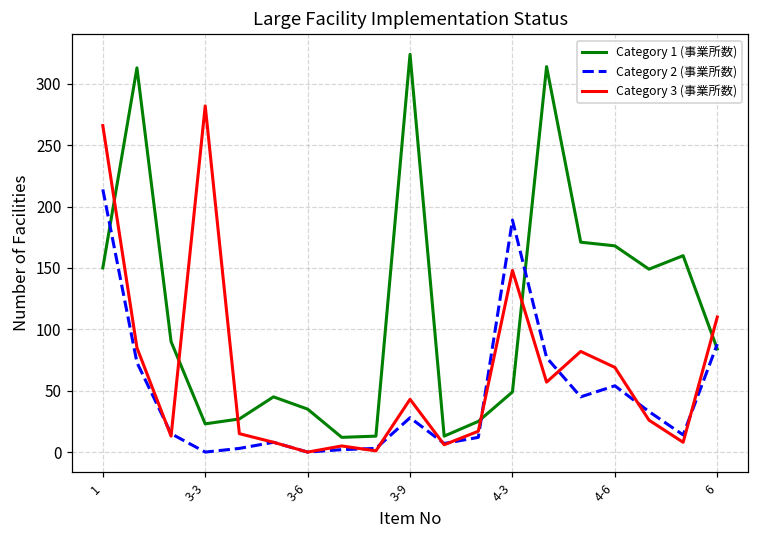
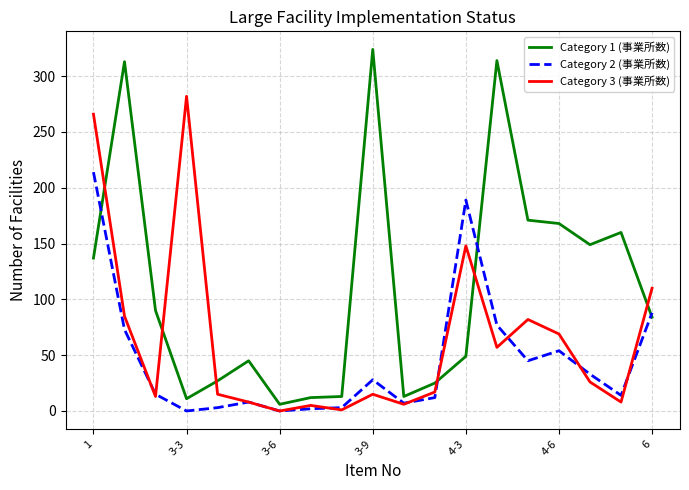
Category 1 (事業所数), 1: 150 -> 137
Category 1 (事業所数), 3-3: 23 -> 11
Category 1 (事業所数), 3-6: 35 -> 6
Category 3 (事業所数), 3-9: 43 -> 15
